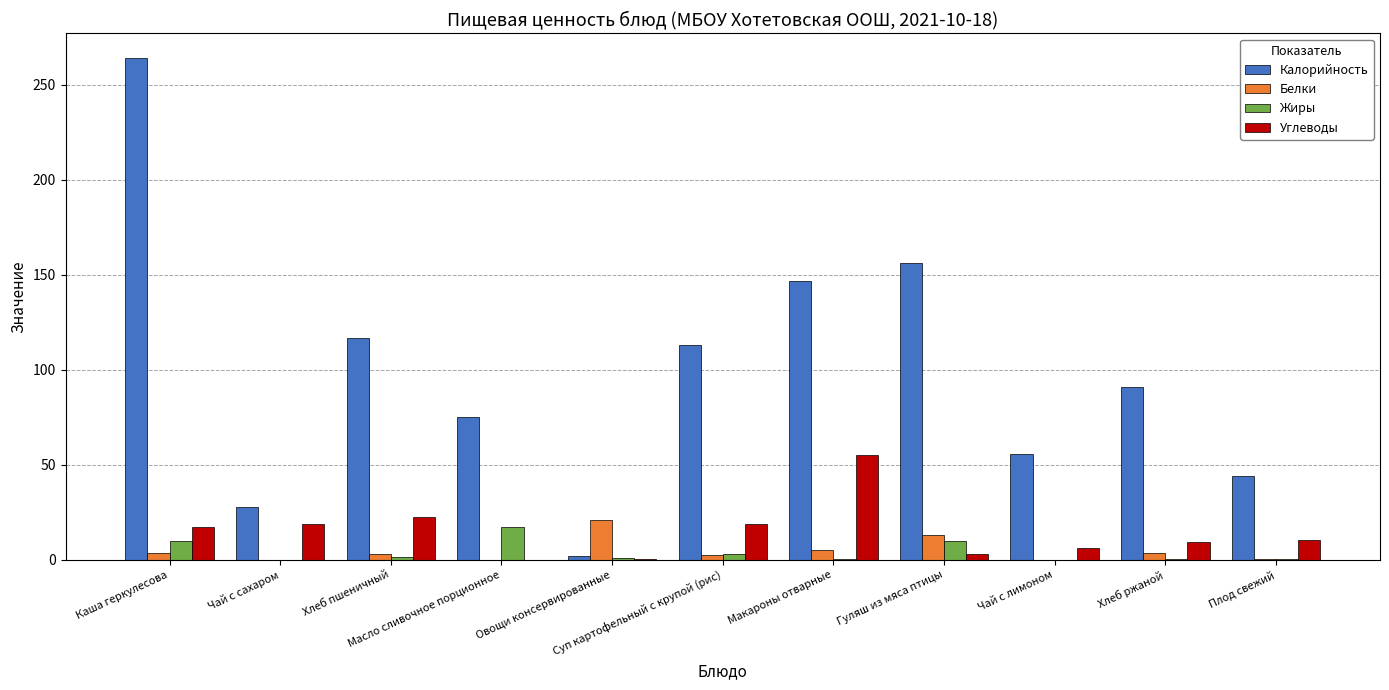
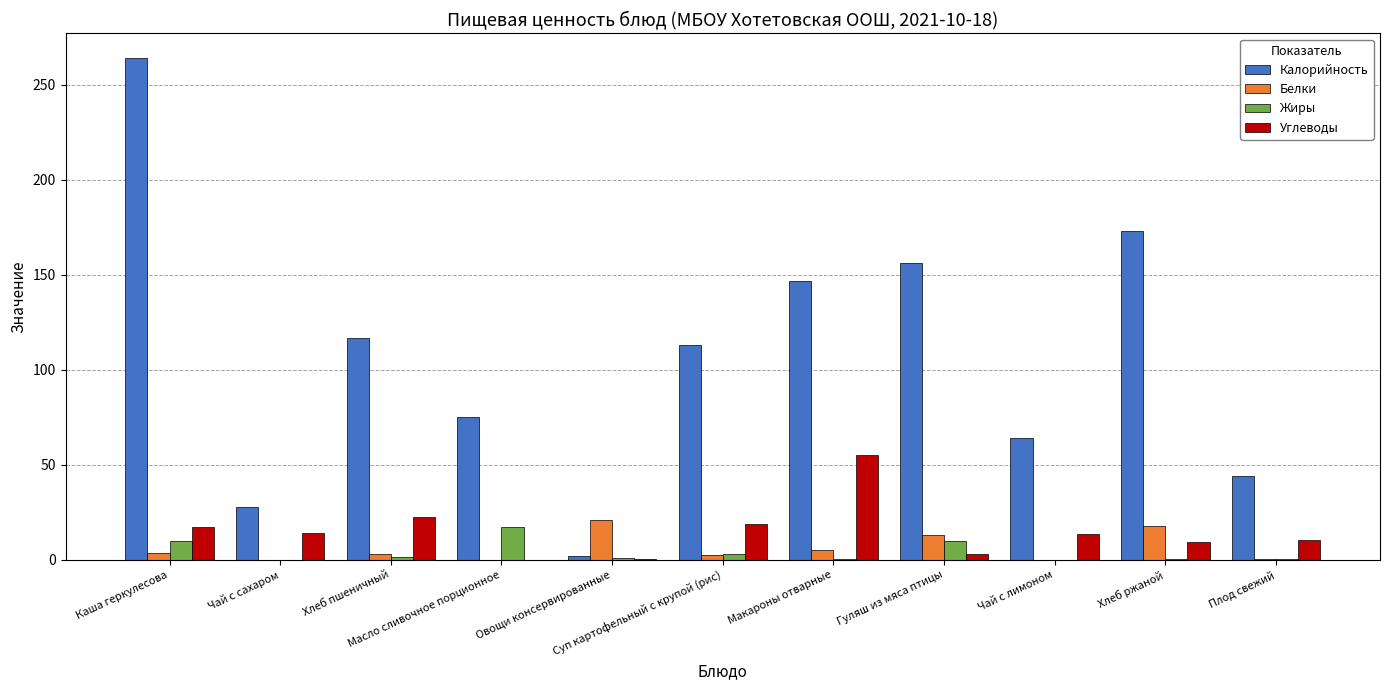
Углеводы, Чай с сахаром: 19 -> 14
Калорийность, Чай с лимоном: 56 -> 64
Углеводы, Чай с лимоном: 6 -> 14
Калорийность, Хлеб ржаной: 91 -> 173
Белки, Хлеб ржаной: 3 -> 18
